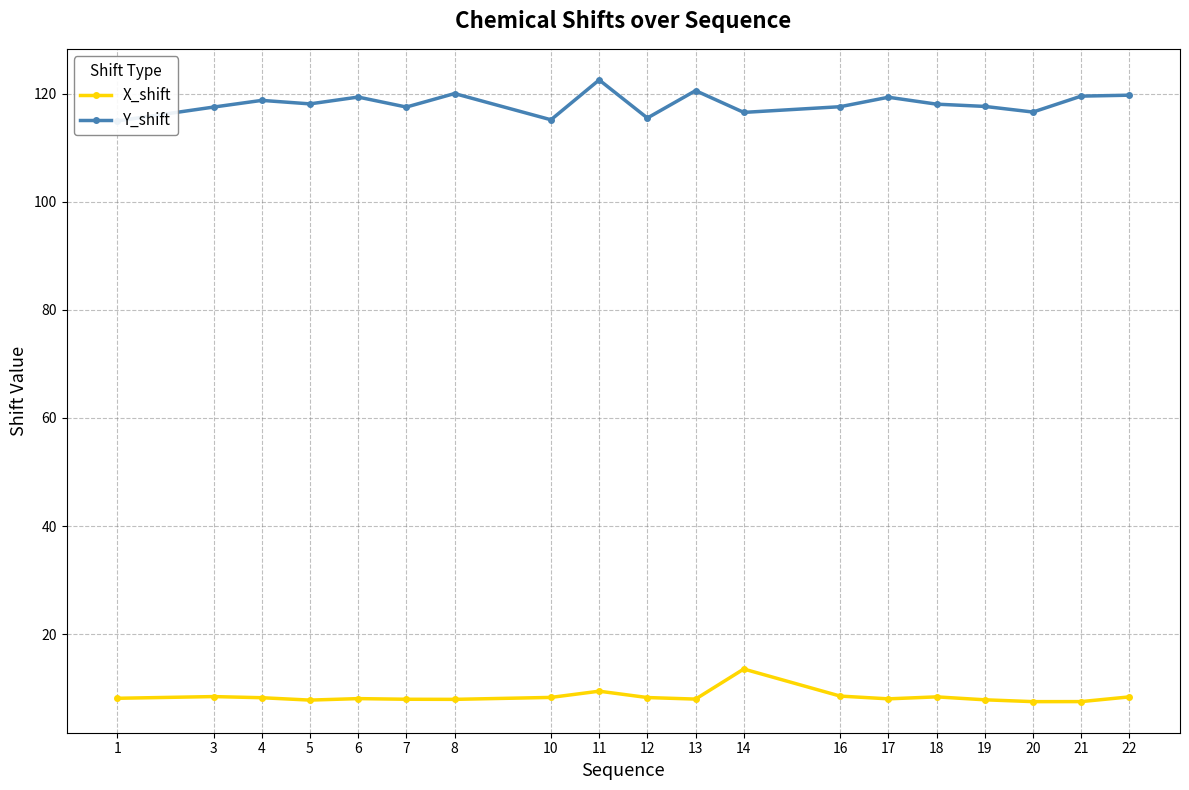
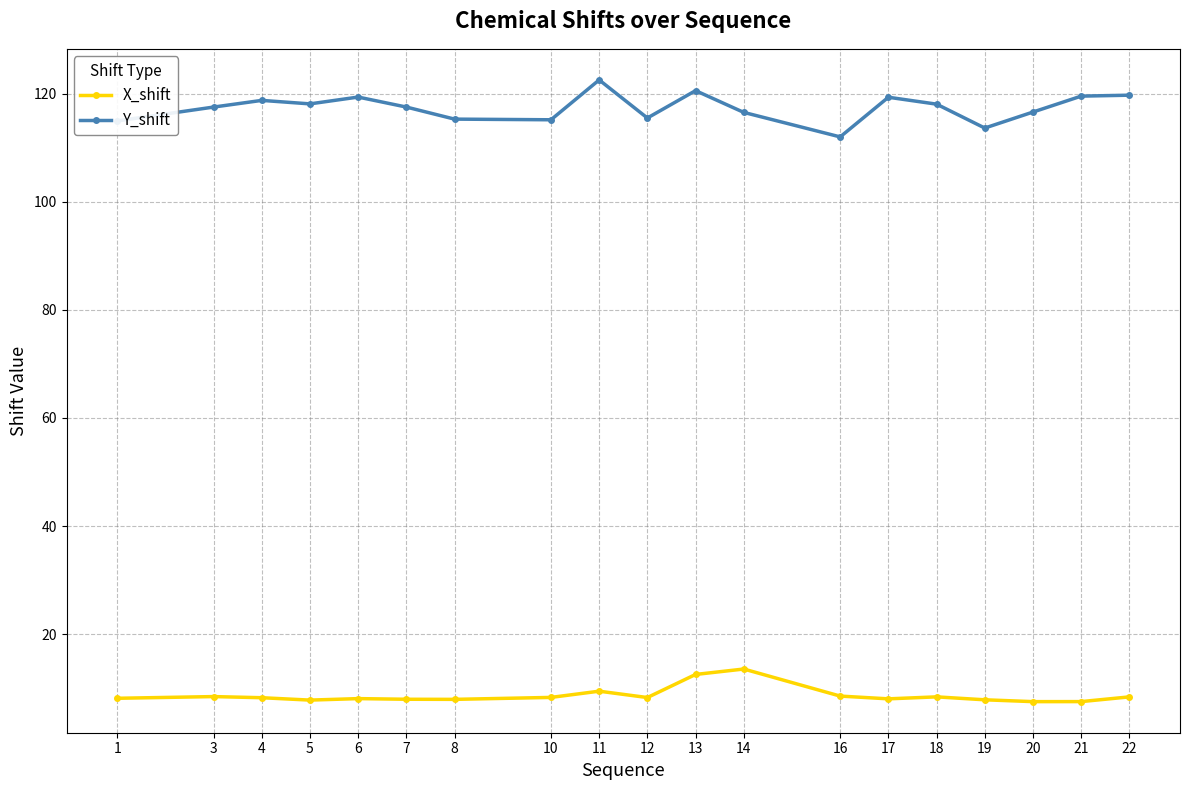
Y_shift, 8: 120 -> 115
X_shift, 13: 8 -> 13
Y_shift, 16: 118 -> 112
Y_shift, 19: 118 -> 114
